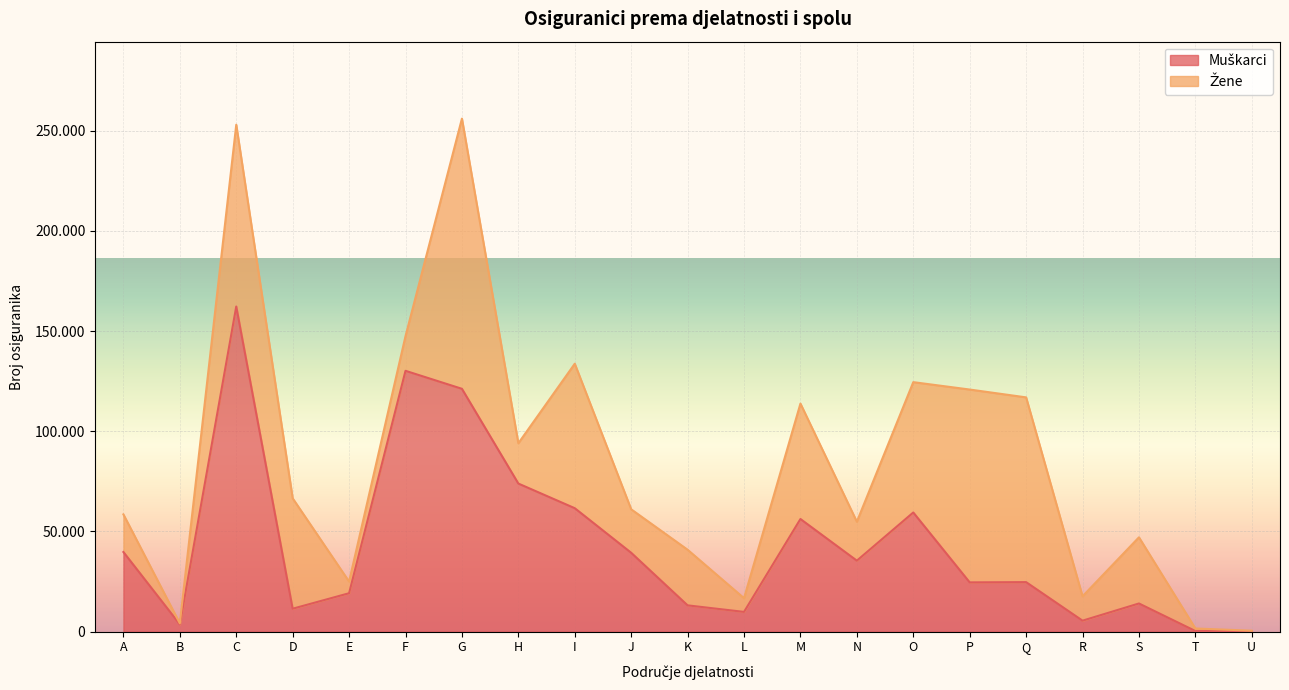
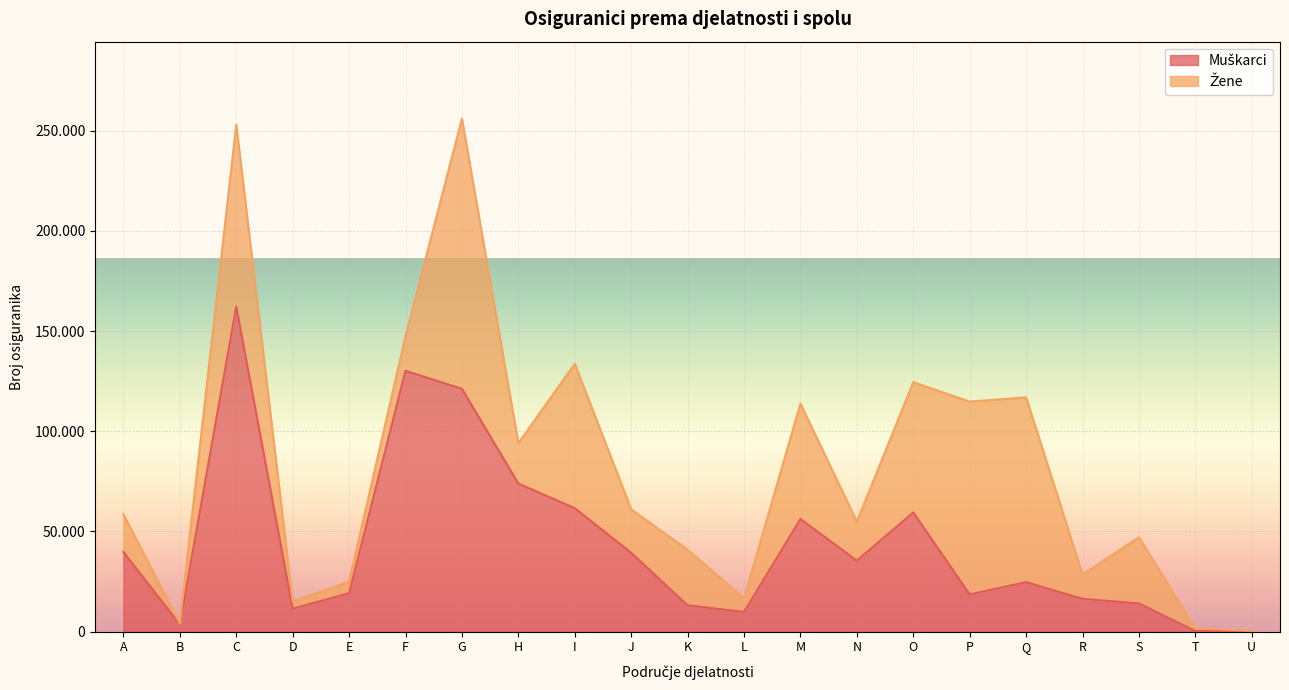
Žene, D: 55 -> 4
Muškarci, P: 25 -> 19
Muškarci, R: 5 -> 16
